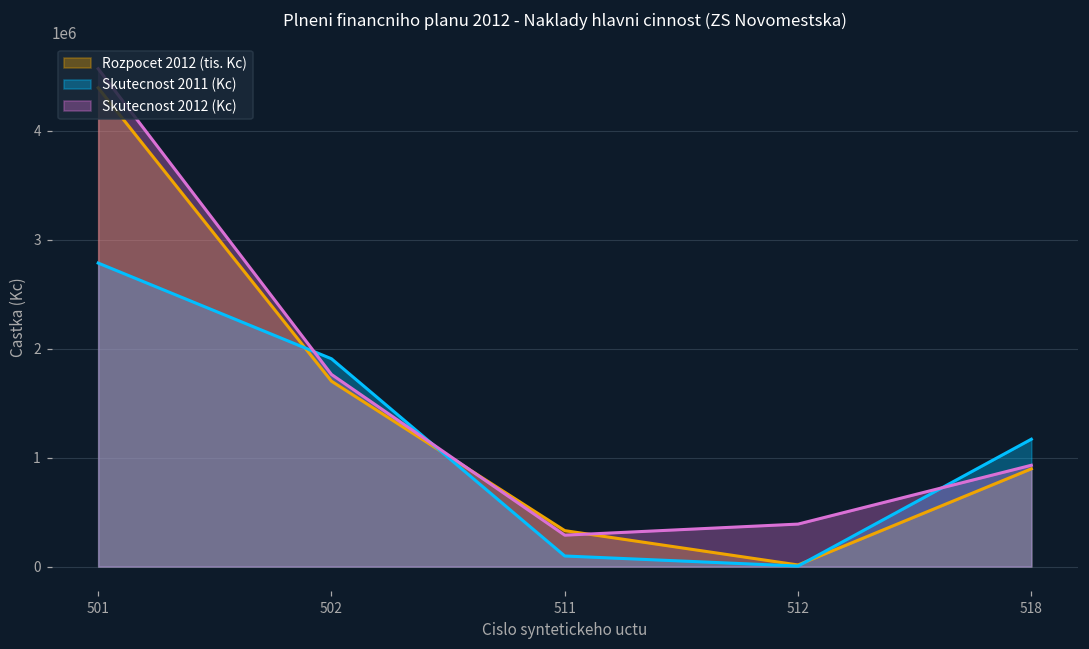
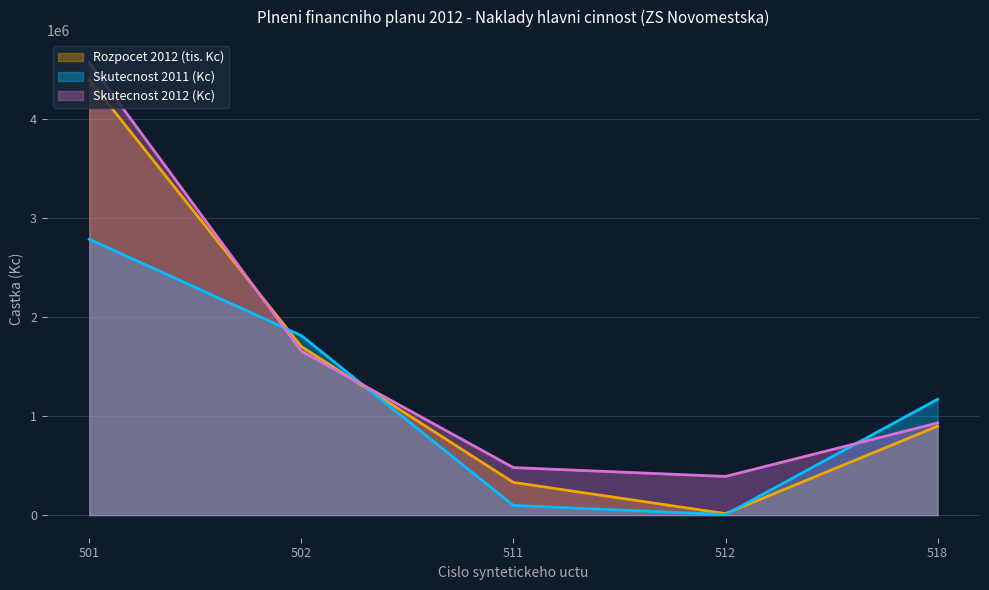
Skutecnost 2011 (Kc), 502: 1900000 -> 1800000
Skutecnost 2012 (Kc), 502: 1800000 -> 1700000
Skutecnost 2012 (Kc), 511: 300000 -> 500000
